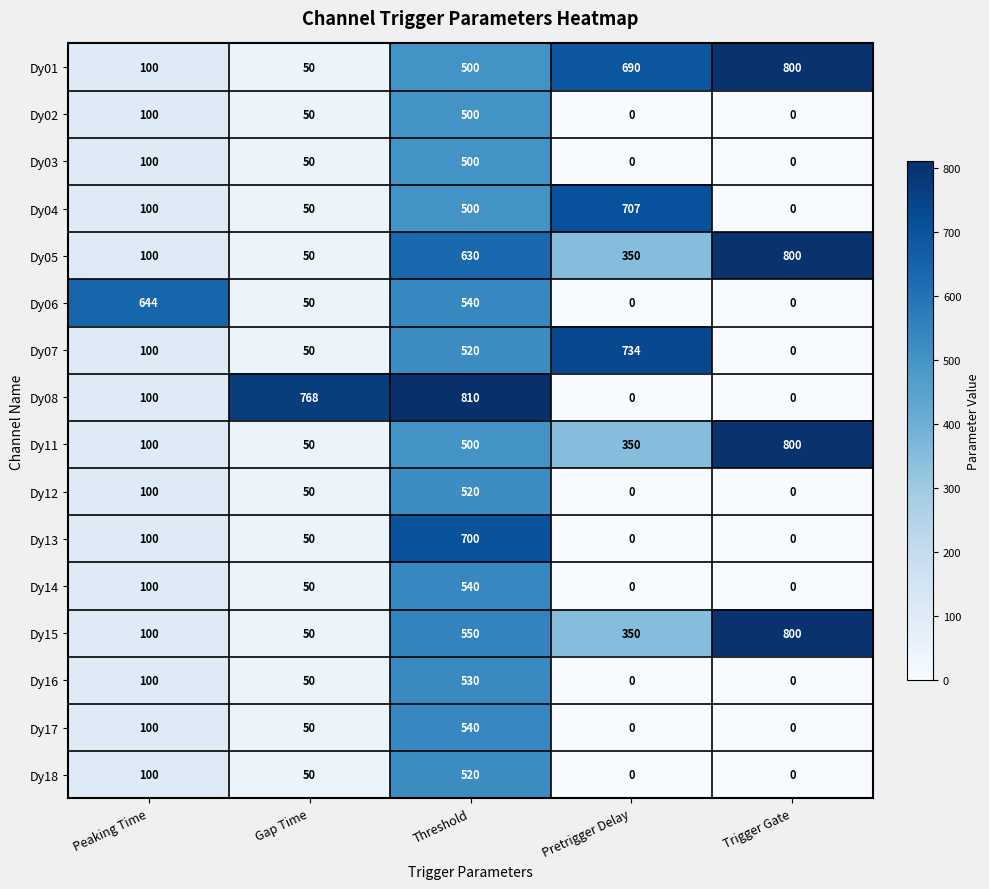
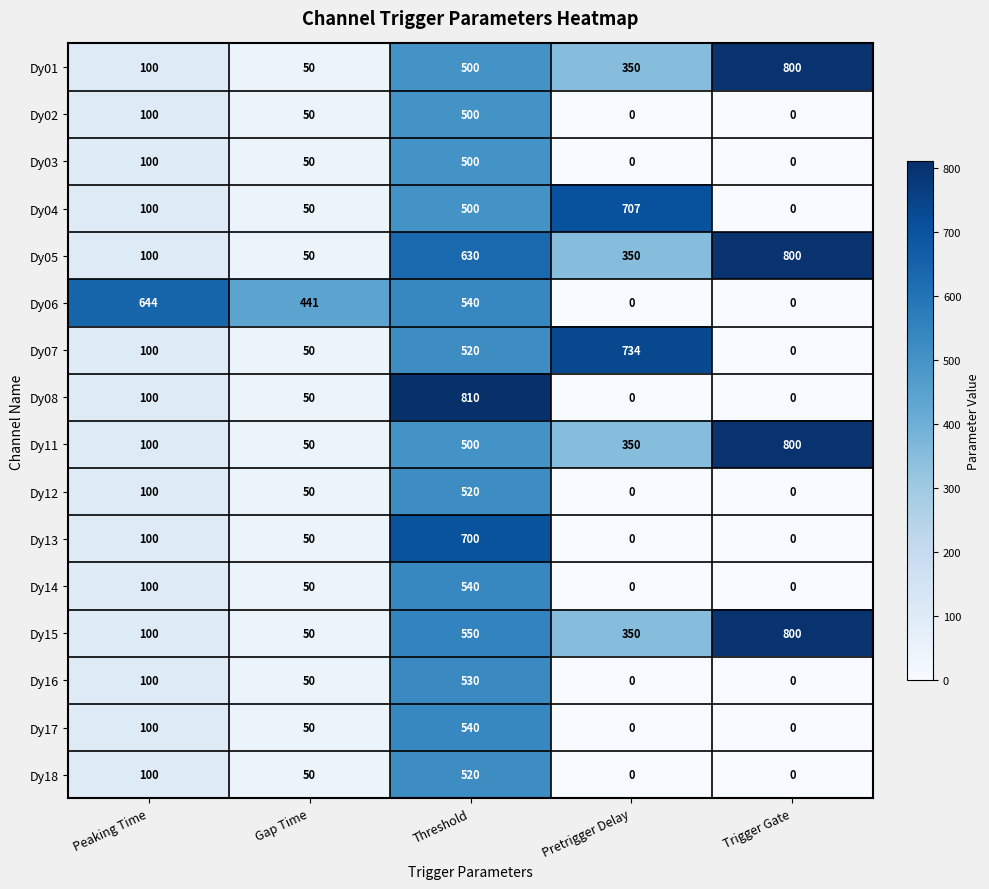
Dy01, Pretrigger Delay: 690 -> 350
Dy06, Gap Time: 50 -> 441
Dy08, Gap Time: 768 -> 50
